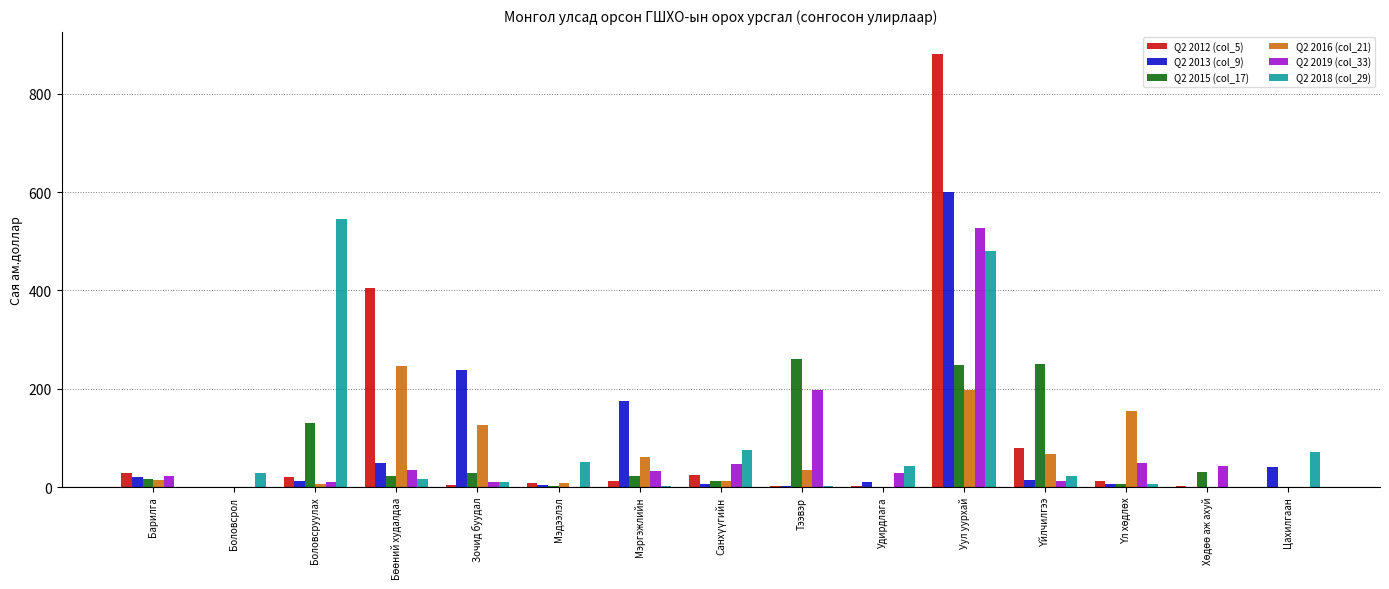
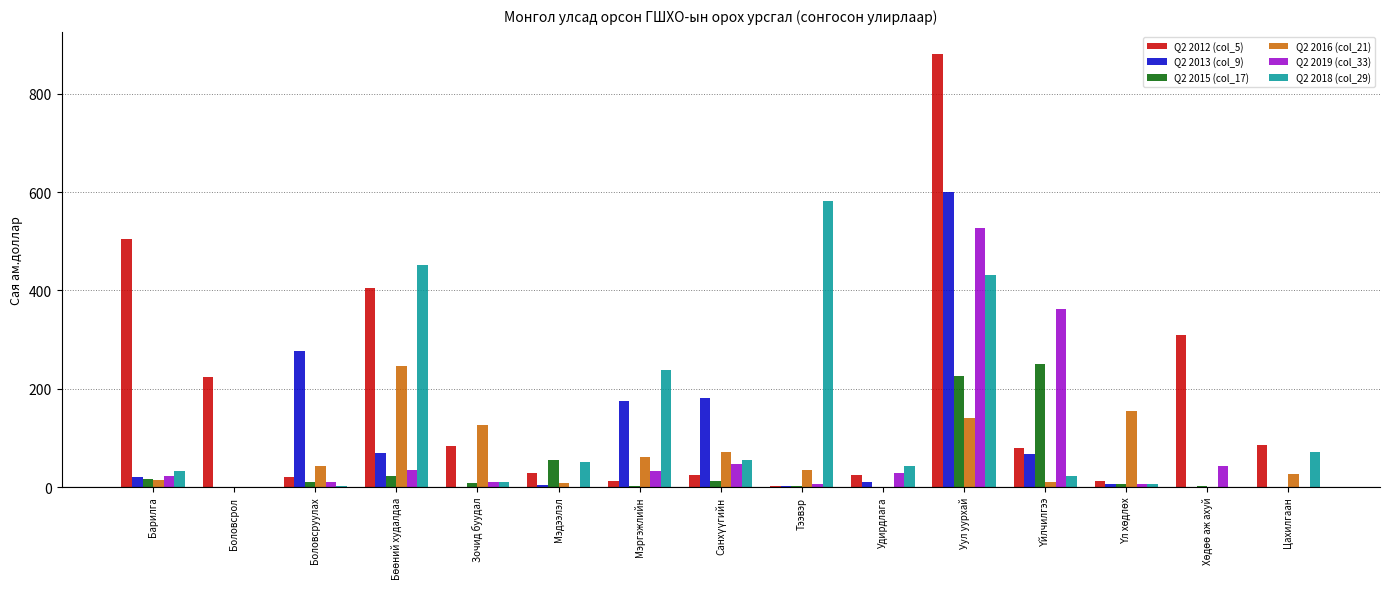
Q2 2012 (col_5), Барилга: 30 -> 500
Q2 2018 (col_29), Барилга: 0 -> 30
Q2 2012 (col_5), Боловсрол: 0 -> 220
Q2 2018 (col_29), Боловсрол: 30 -> 0
Q2 2013 (col_9), Боловсруулах: 10 -> 280
Q2 2015 (col_17), Боловсруулах: 130 -> 10
Q2 2016 (col_21), Боловсруулах: 10 -> 40
Q2 2018 (col_29), Боловсруулах: 540 -> 0
Q2 2013 (col_9), Бөөний худалдаа: 50 -> 70
Q2 2018 (col_29), Бөөний худалдаа: 20 -> 450
Q2 2012 (col_5), Зочид буудал: 0 -> 80
Q2 2013 (col_9), Зочид буудал: 240 -> 0
Q2 2015 (col_17), Зочид буудал: 30 -> 10
Q2 2012 (col_5), Мэдээлэл: 10 -> 30
Q2 2015 (col_17), Мэдээлэл: 0 -> 60
Q2 2015 (col_17), Мэргэжлийн: 20 -> 0
Q2 2018 (col_29), Мэргэжлийн: 0 -> 240
Q2 2013 (col_9), Санхүүгийн: 10 -> 180
Q2 2016 (col_21), Санхүүгийн: 10 -> 70
Q2 2018 (col_29), Санхүүгийн: 80 -> 50
Q2 2015 (col_17), Тээвэр: 260 -> 0
Q2 2019 (col_33), Тээвэр: 200 -> 10
Q2 2018 (col_29), Тээвэр: 0 -> 580
Q2 2012 (col_5), Удирдлага: 0 -> 20
Q2 2015 (col_17), Уул уурхай: 250 -> 230
Q2 2016 (col_21), Уул уурхай: 200 -> 140
Q2 2018 (col_29), Уул уурхай: 480 -> 430
Q2 2013 (col_9), Үйлчилгээ: 10 -> 70
Q2 2016 (col_21), Үйлчилгээ: 70 -> 10
Q2 2019 (col_33), Үйлчилгээ: 10 -> 360
Q2 2019 (col_33), Үл хөдлөх: 50 -> 10
Q2 2012 (col_5), Хөдөө аж ахуй: 0 -> 310
Q2 2015 (col_17), Хөдөө аж ахуй: 30 -> 0
Q2 2012 (col_5), Цахилгаан: 0 -> 90
Q2 2013 (col_9), Цахилгаан: 40 -> 0
Q2 2016 (col_21), Цахилгаан: 0 -> 30
